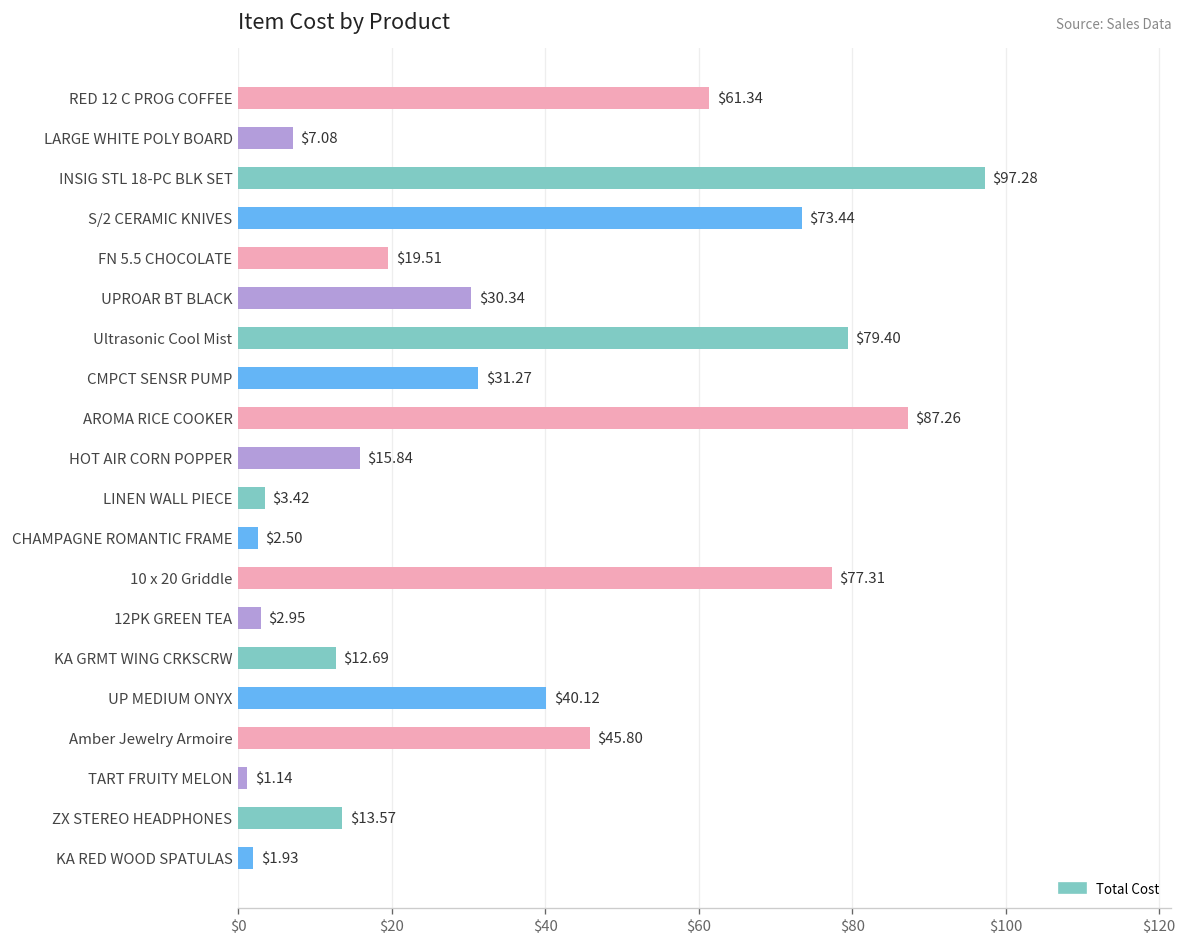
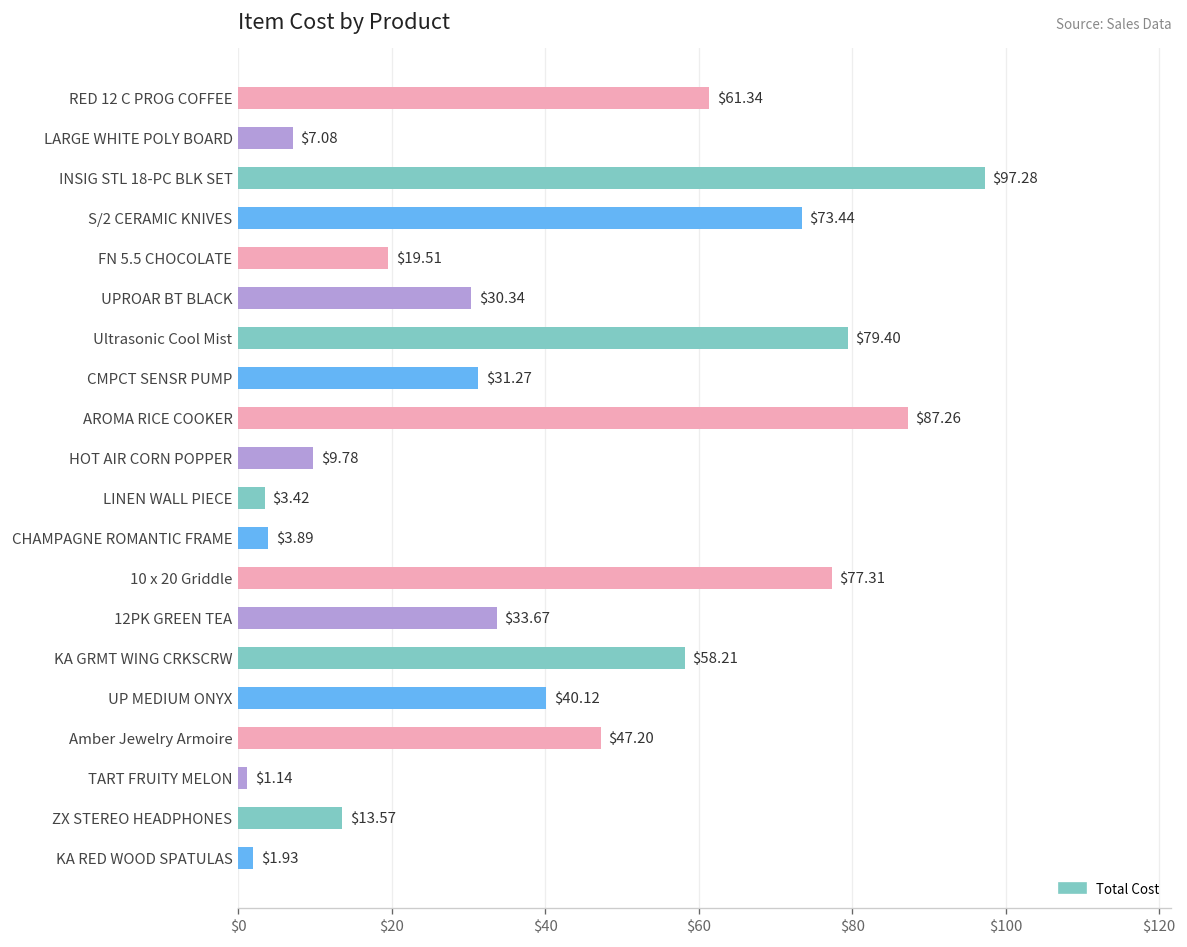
HOT AIR CORN POPPER: $15.84 -> $9.78
CHAMPAGNE ROMANTIC FRAME: $2.50 -> $3.89
12PK GREEN TEA: $2.95 -> $33.67
KA GRMT WING CRKSCRW: $12.69 -> $58.21
Amber Jewelry Armoire: $45.80 -> $47.20
